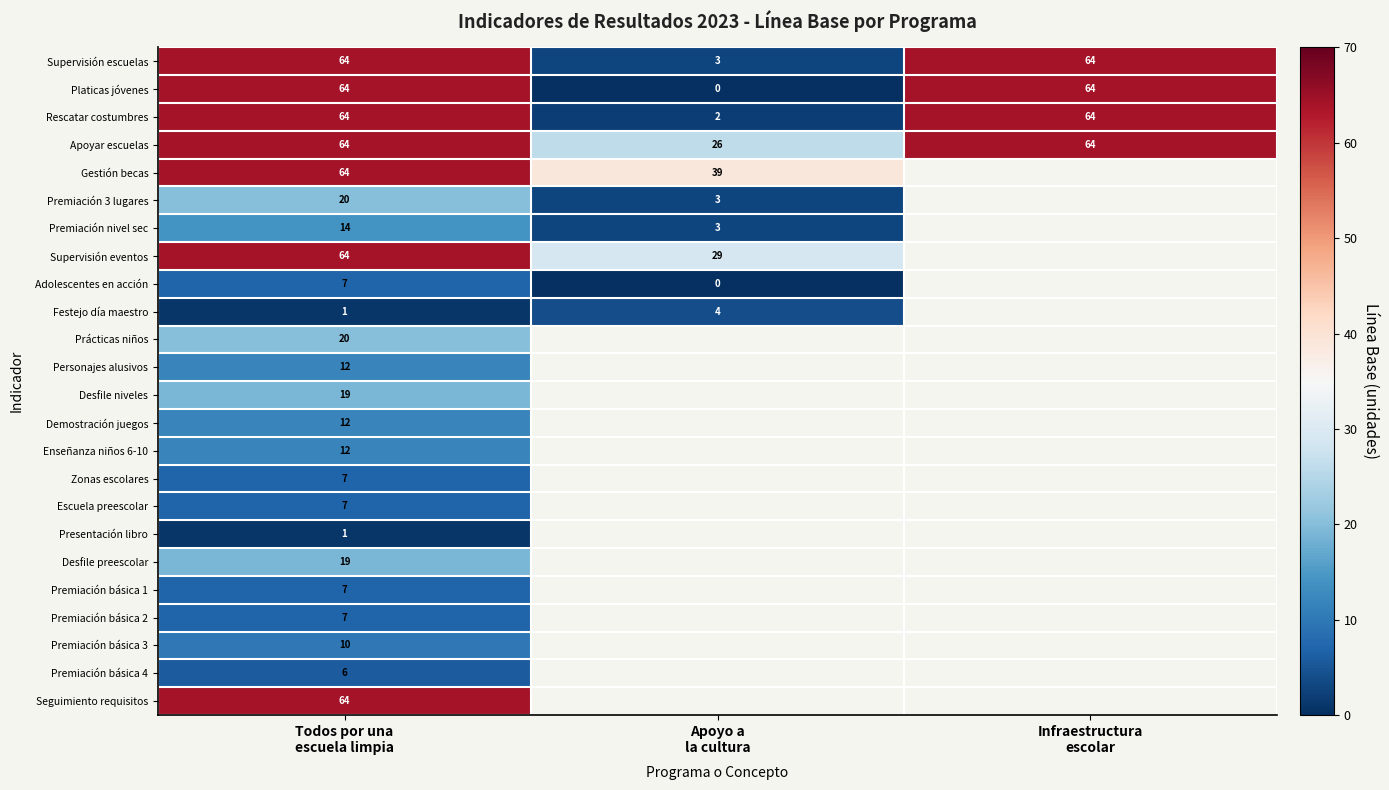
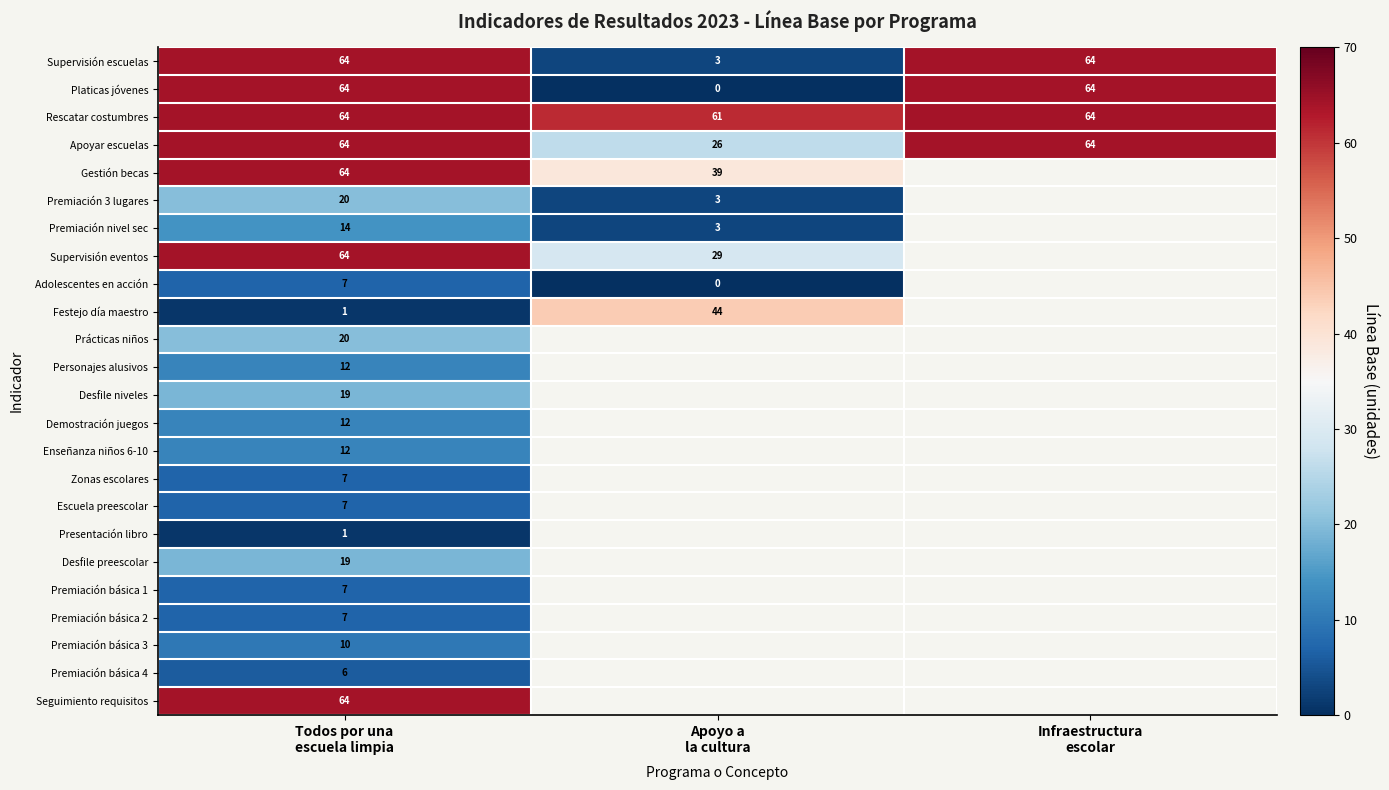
Rescatar costumbres, Apoyo a la cultura: 2 -> 61
Festejo día maestro, Apoyo a la cultura: 4 -> 44
